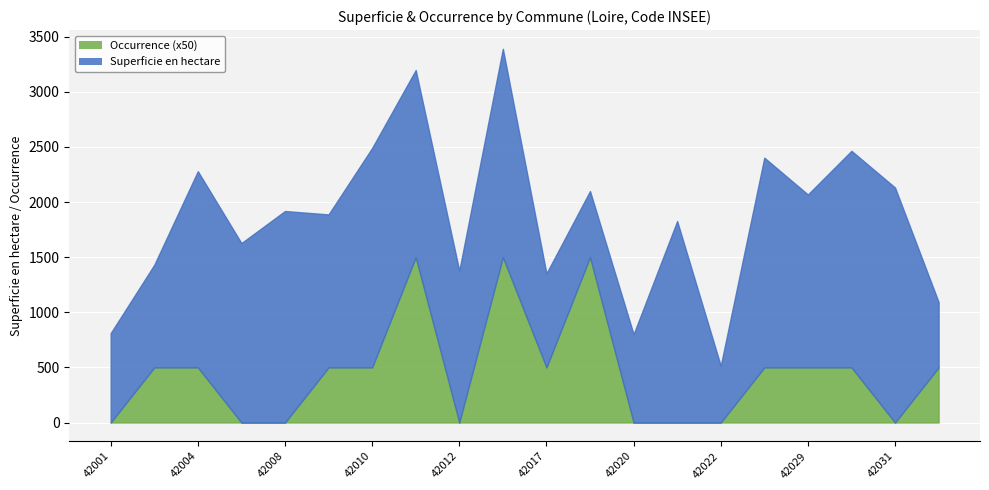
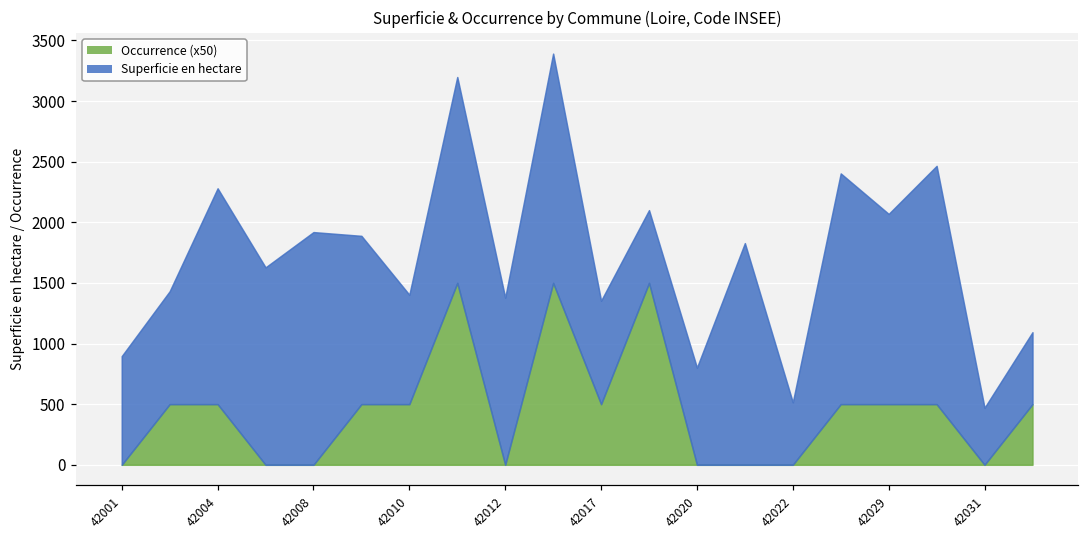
Superficie en hectare, 42001: 810 -> 900
Superficie en hectare, 42010: 1990 -> 900
Superficie en hectare, 42031: 2130 -> 470
